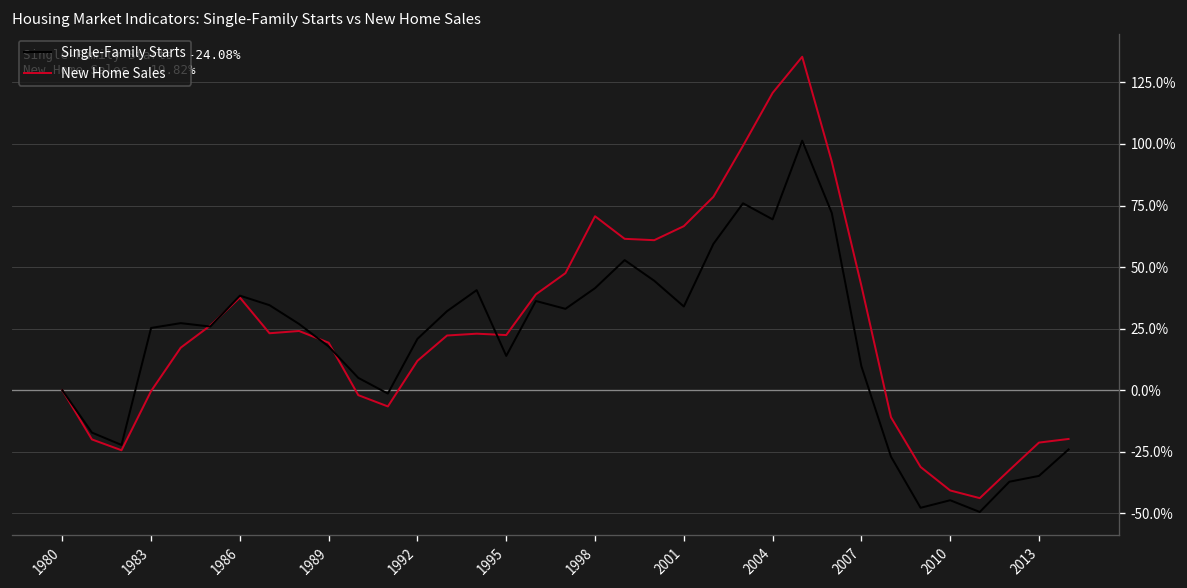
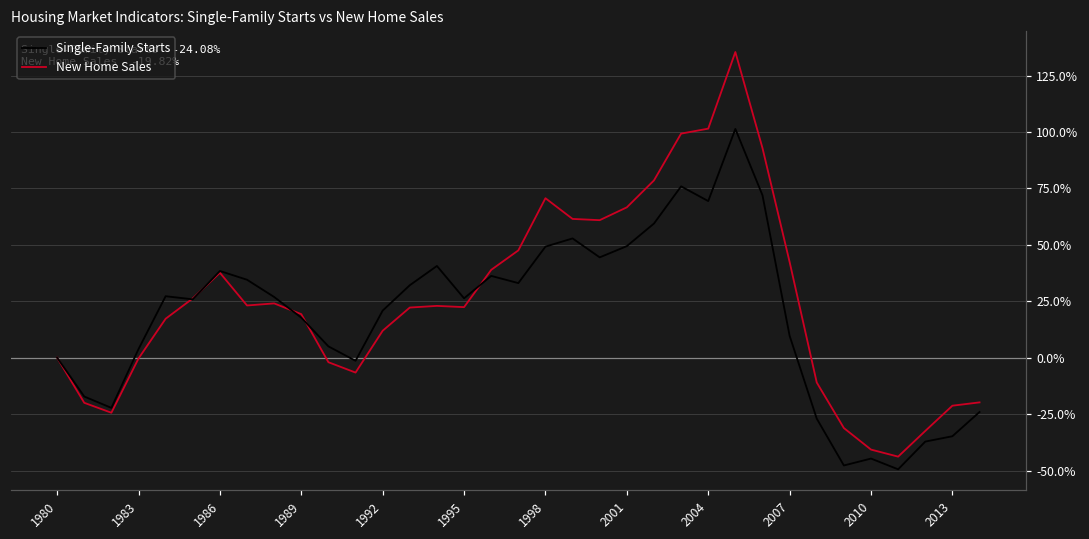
Single-Family Starts, 1983: 25% -> 4%
Single-Family Starts, 1995: 14% -> 26%
Single-Family Starts, 1998: 41% -> 49%
Single-Family Starts, 2001: 34% -> 49%
New Home Sales, 2004: 121% -> 101%
